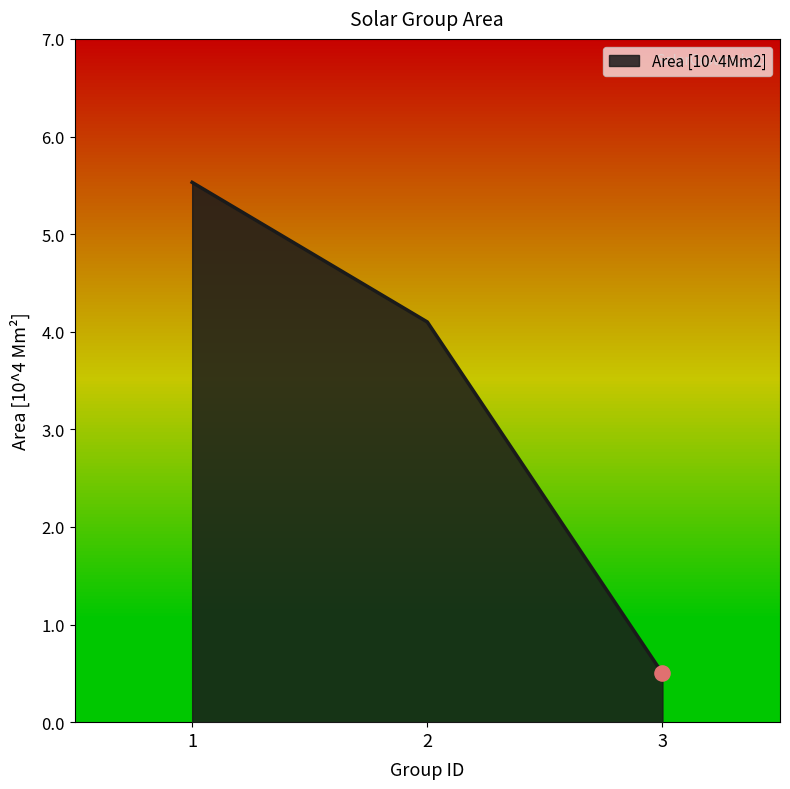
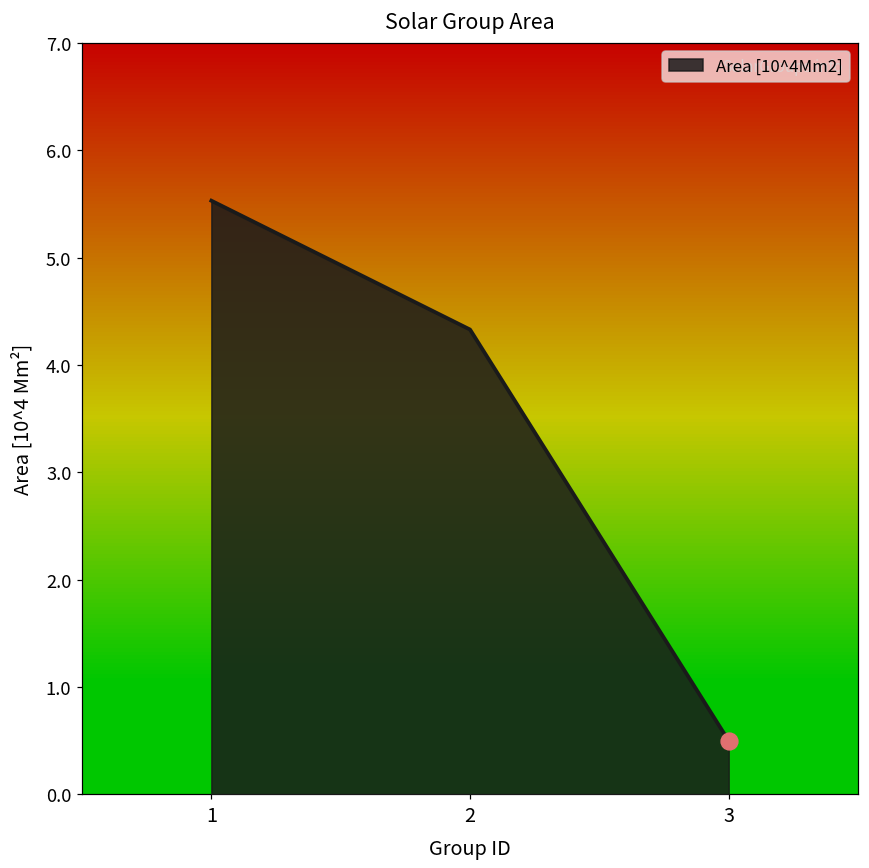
Area [10^4Mm2], 2: 4.1 -> 4.3
